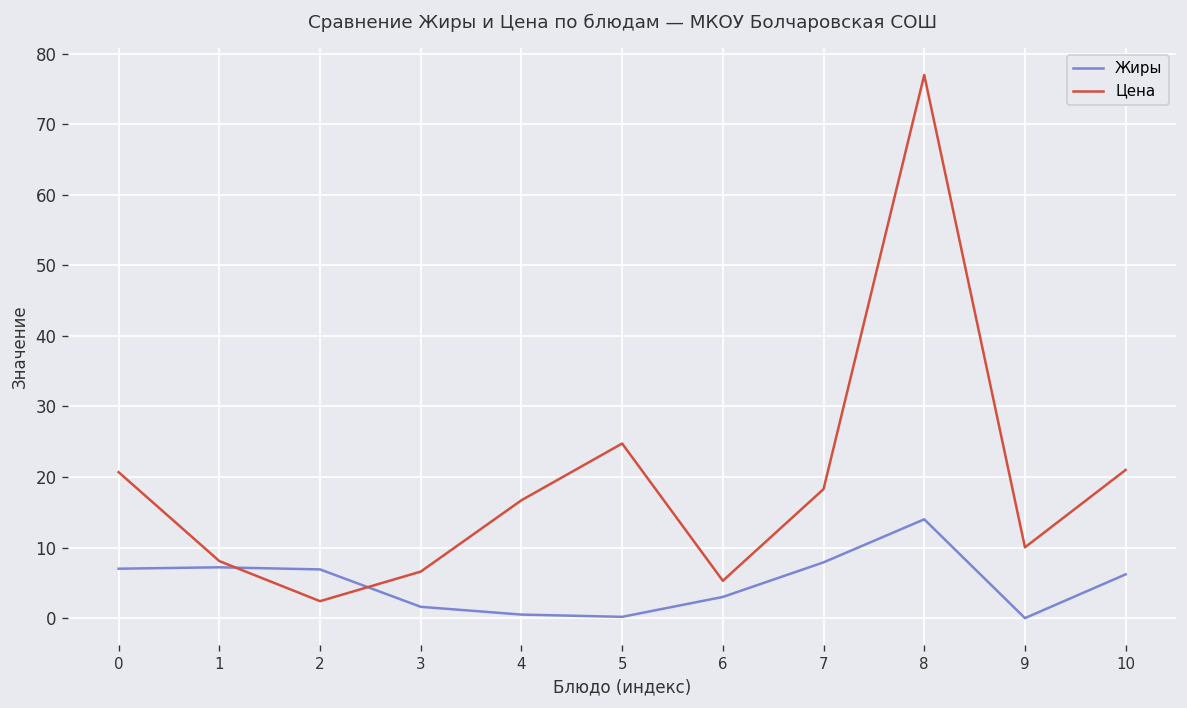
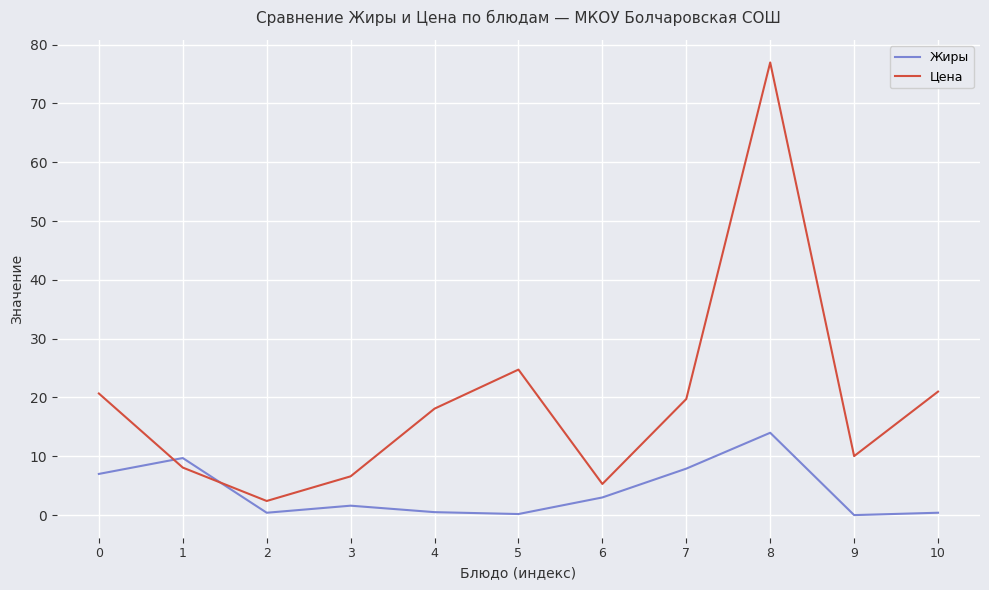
Жиры, 1: 7 -> 10
Жиры, 2: 7 -> 0
Цена, 4: 17 -> 18
Цена, 7: 18 -> 20
Жиры, 10: 6 -> 0
